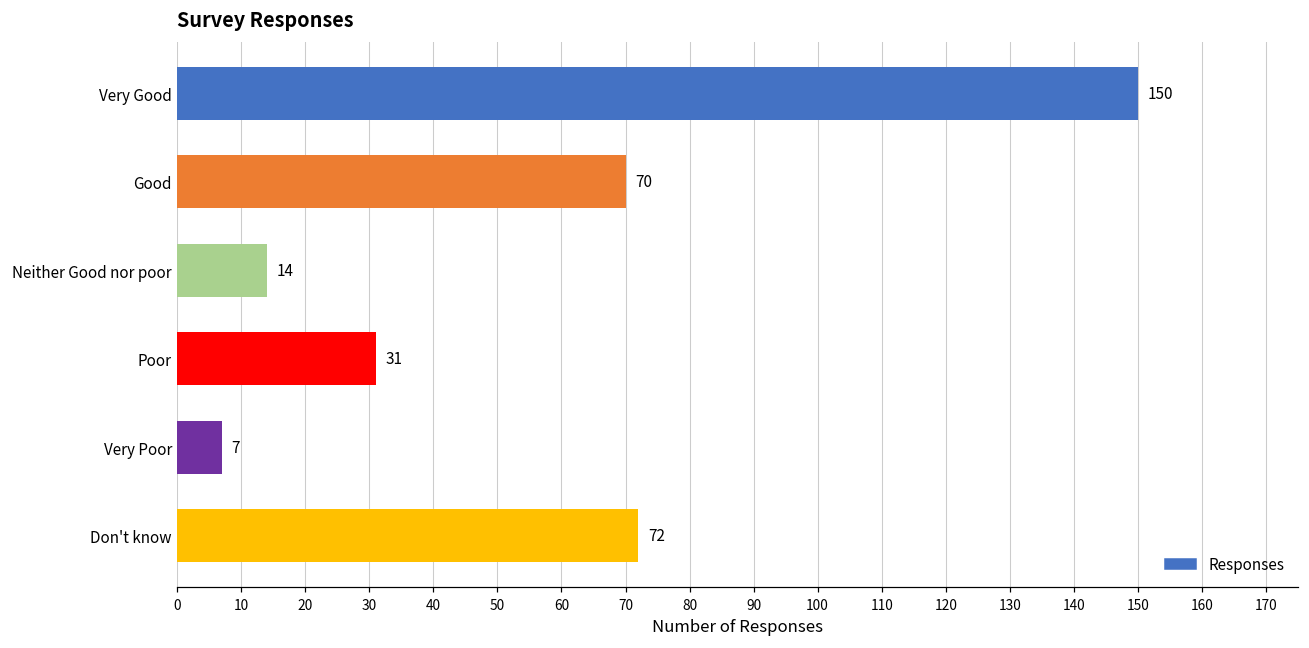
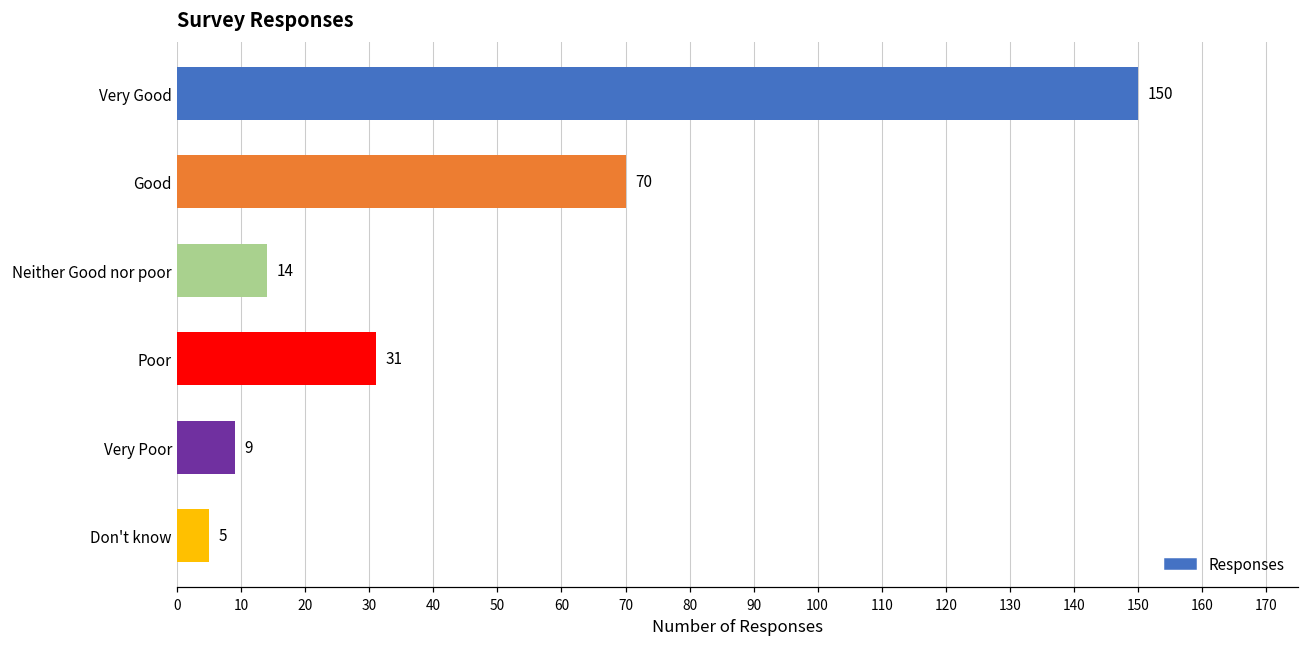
Very Poor: 7 -> 9
Don't know: 72 -> 5
